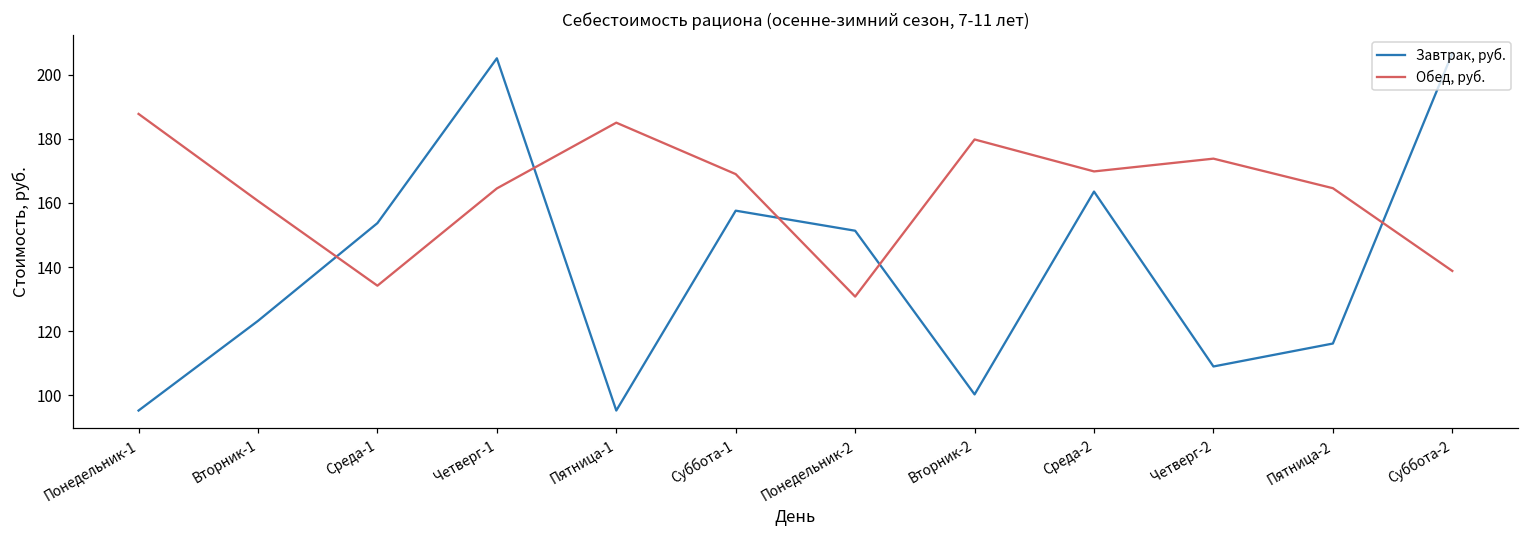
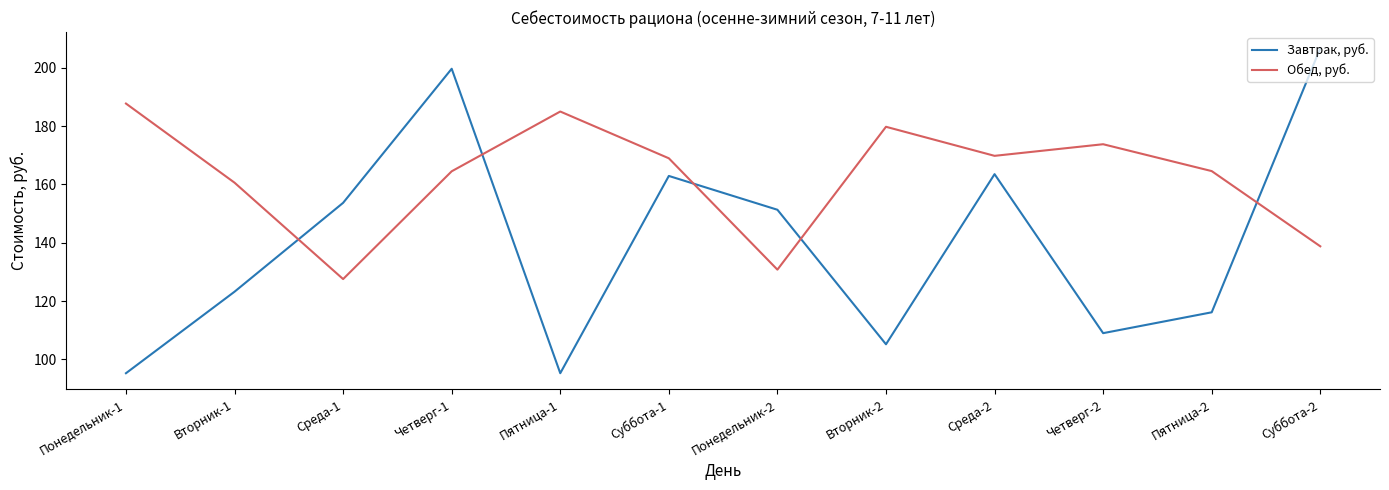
Обед, руб., Среда-1: 134 -> 128
Завтрак, руб., Четверг-1: 205 -> 200
Завтрак, руб., Суббота-1: 158 -> 163
Завтрак, руб., Вторник-2: 100 -> 105
